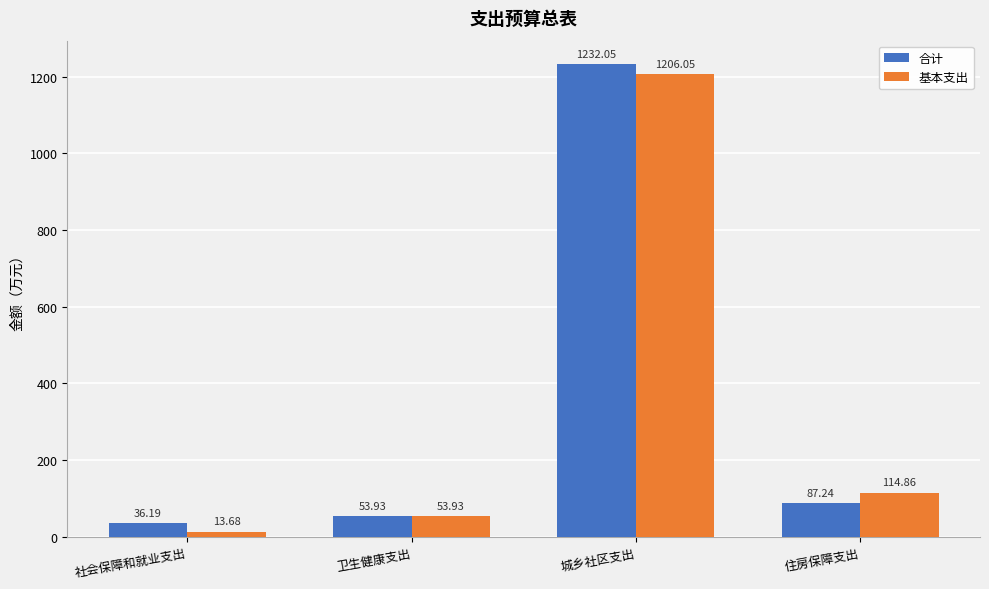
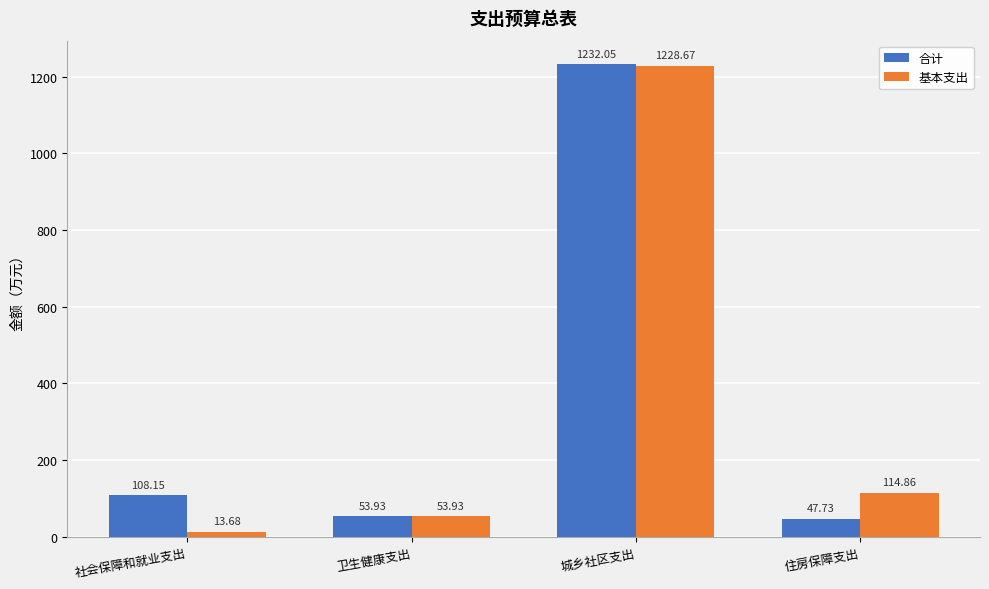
合计, 社会保障和就业支出: 36.19 -> 108.15
基本支出, 城乡社区支出: 1206.05 -> 1228.67
合计, 住房保障支出: 87.24 -> 47.73
